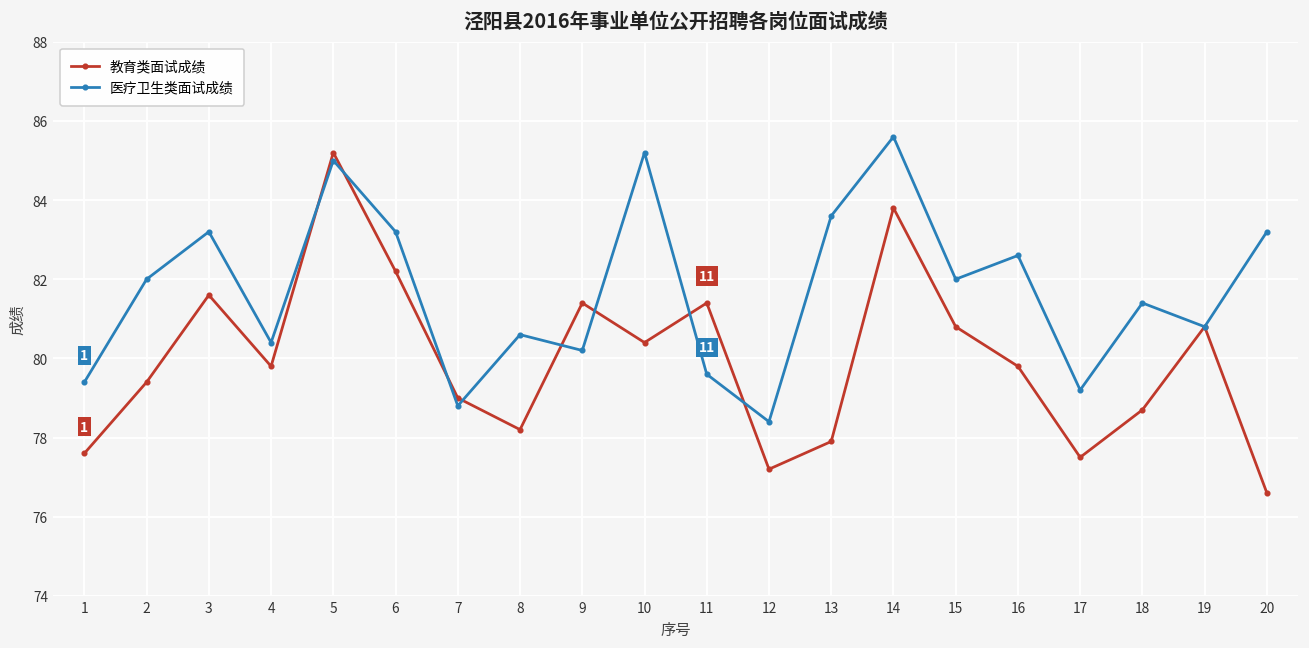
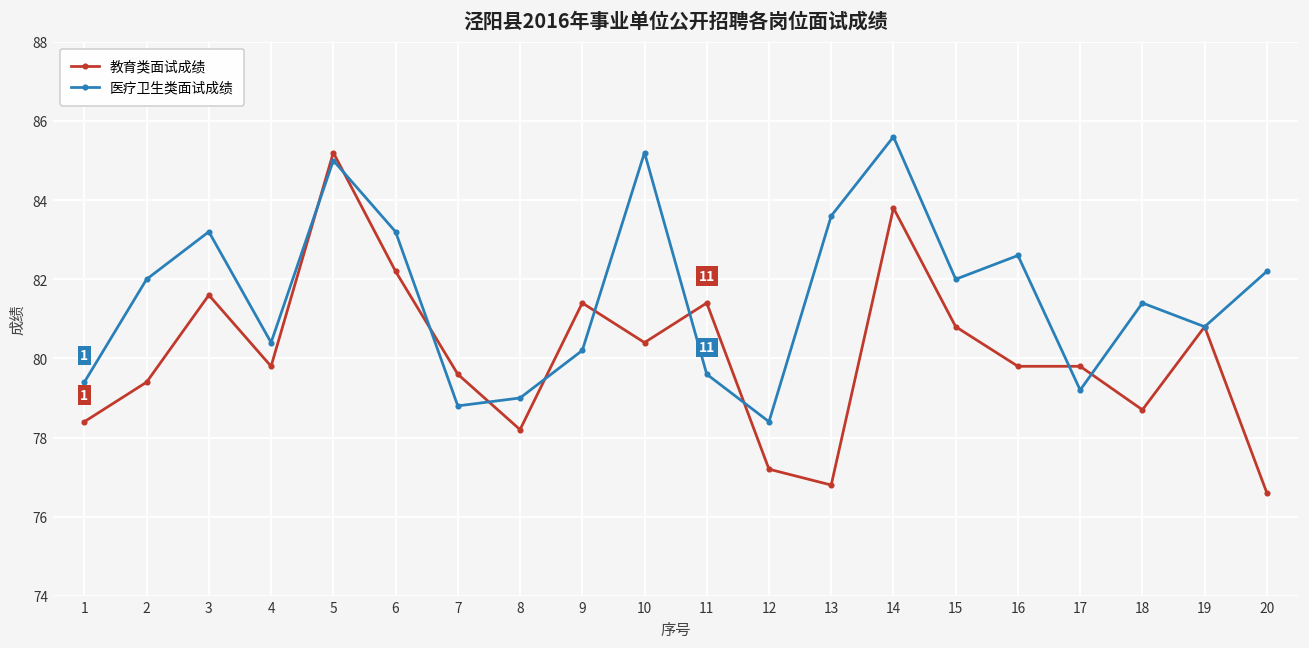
教育类面试成绩, 1: 77.6 -> 78.4
教育类面试成绩, 7: 79.0 -> 79.6
医疗卫生类面试成绩, 8: 80.6 -> 79.0
教育类面试成绩, 13: 77.9 -> 76.8
教育类面试成绩, 17: 77.5 -> 79.8
医疗卫生类面试成绩, 20: 83.2 -> 82.2
